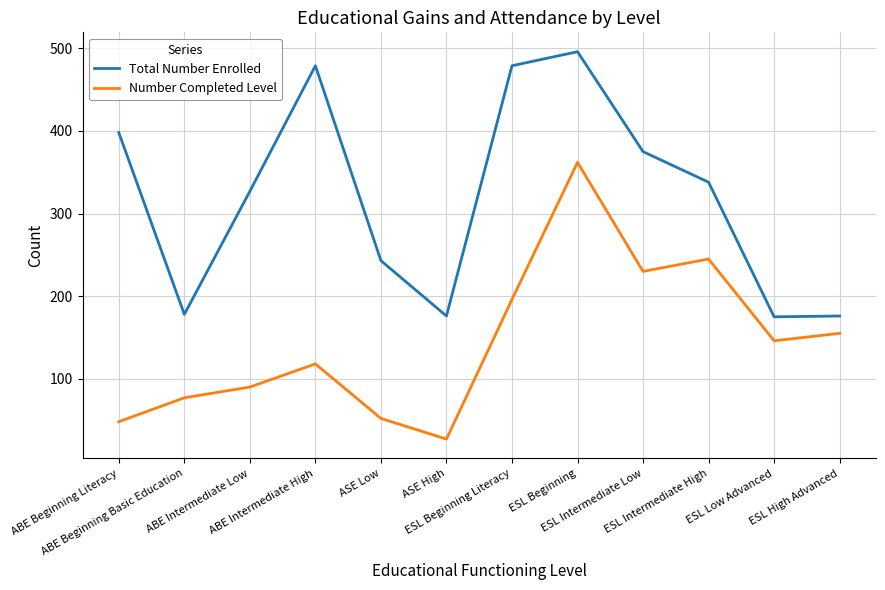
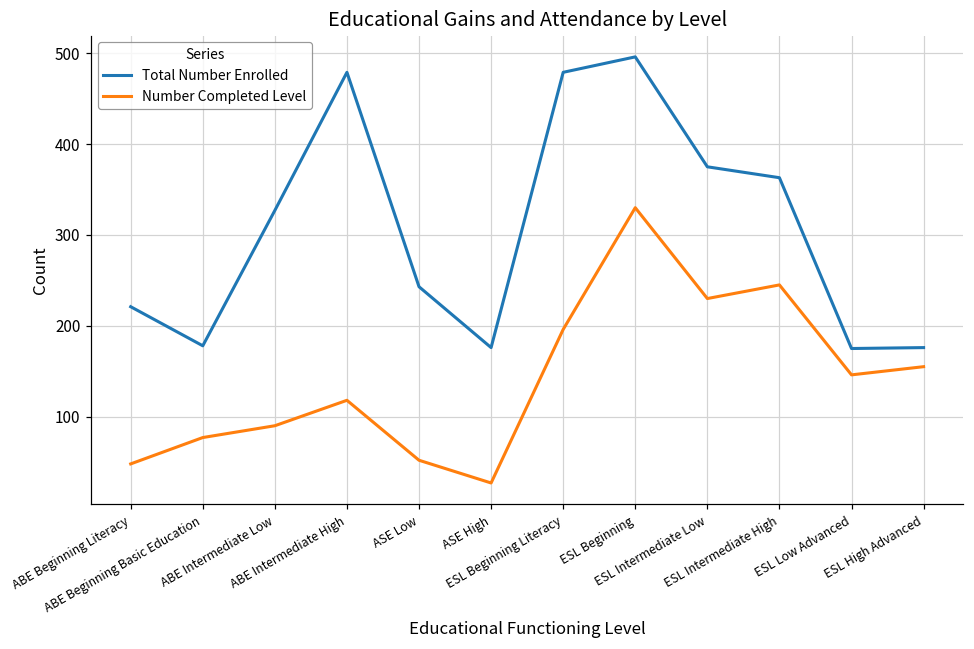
Total Number Enrolled, ABE Beginning Literacy: 400 -> 220
Number Completed Level, ESL Beginning: 360 -> 330
Total Number Enrolled, ESL Intermediate High: 340 -> 360
